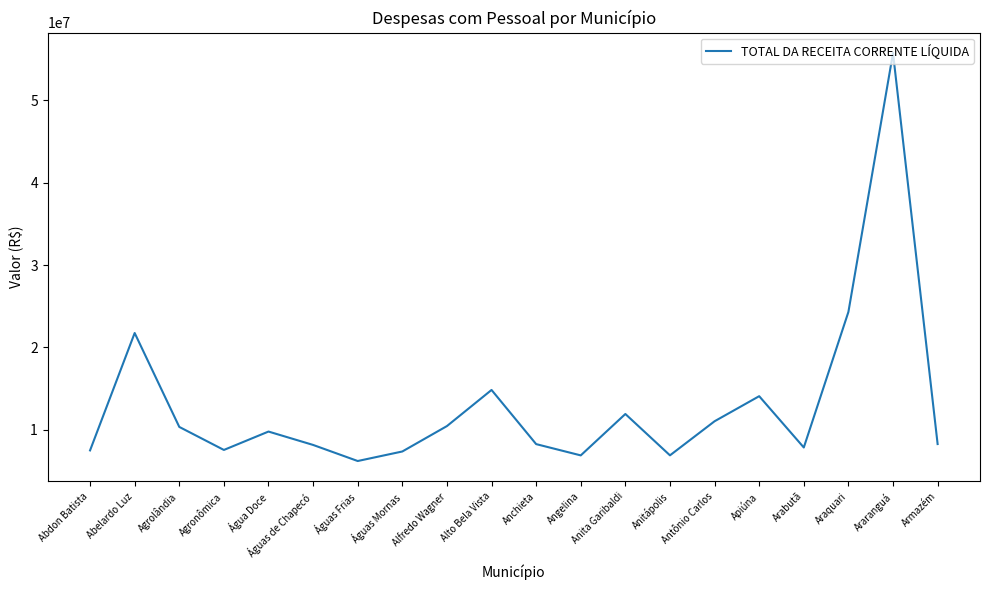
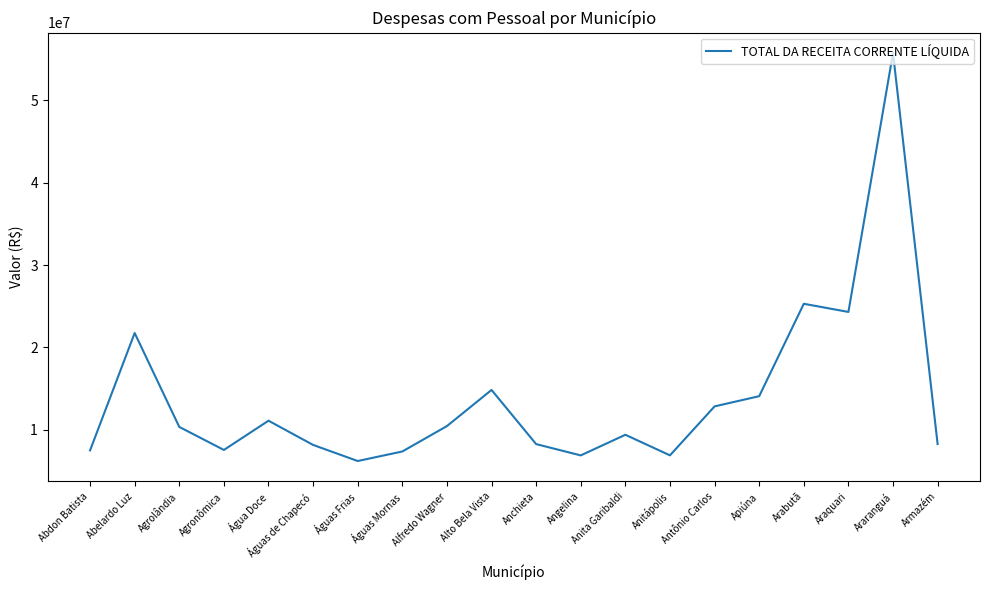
Água Doce: 10000000 -> 11000000
Anita Garibaldi: 12000000 -> 9000000
Antônio Carlos: 11000000 -> 13000000
Arabutã: 8000000 -> 25000000
